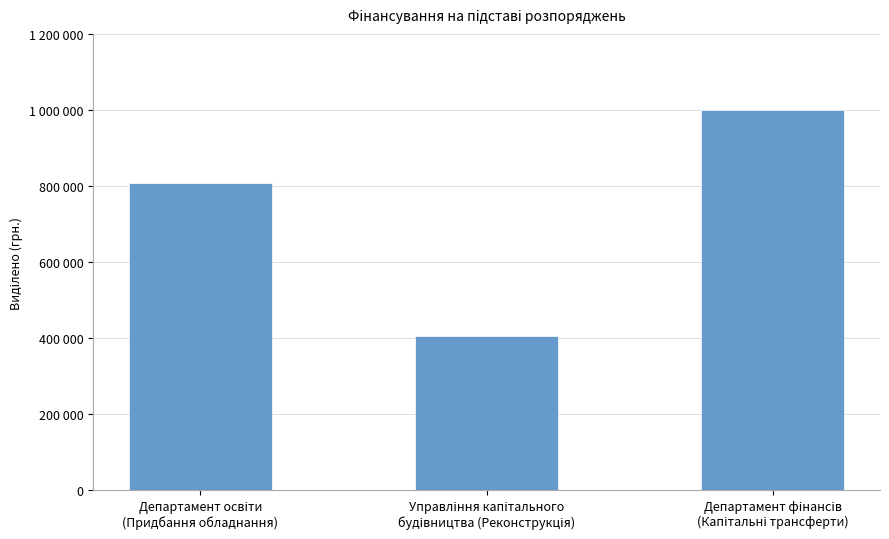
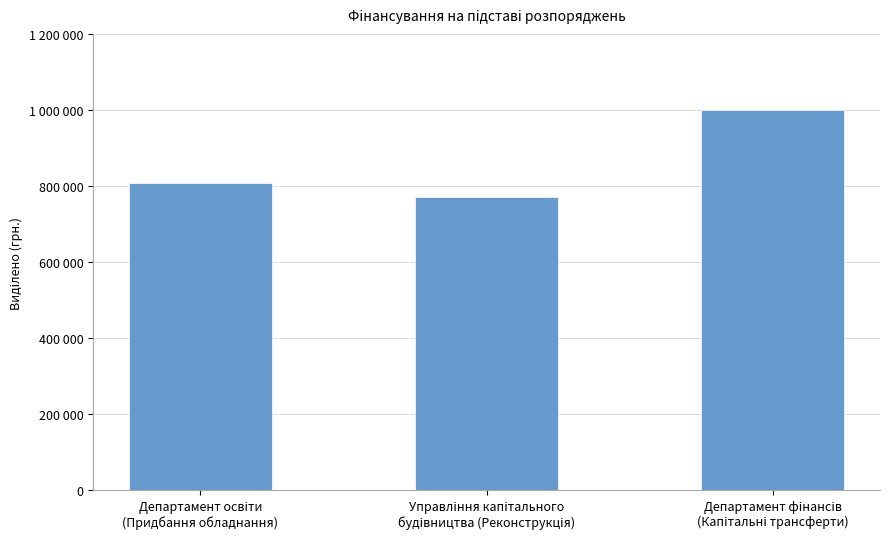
Управління капітального будівництва (Реконструкція): 410000 -> 770000
